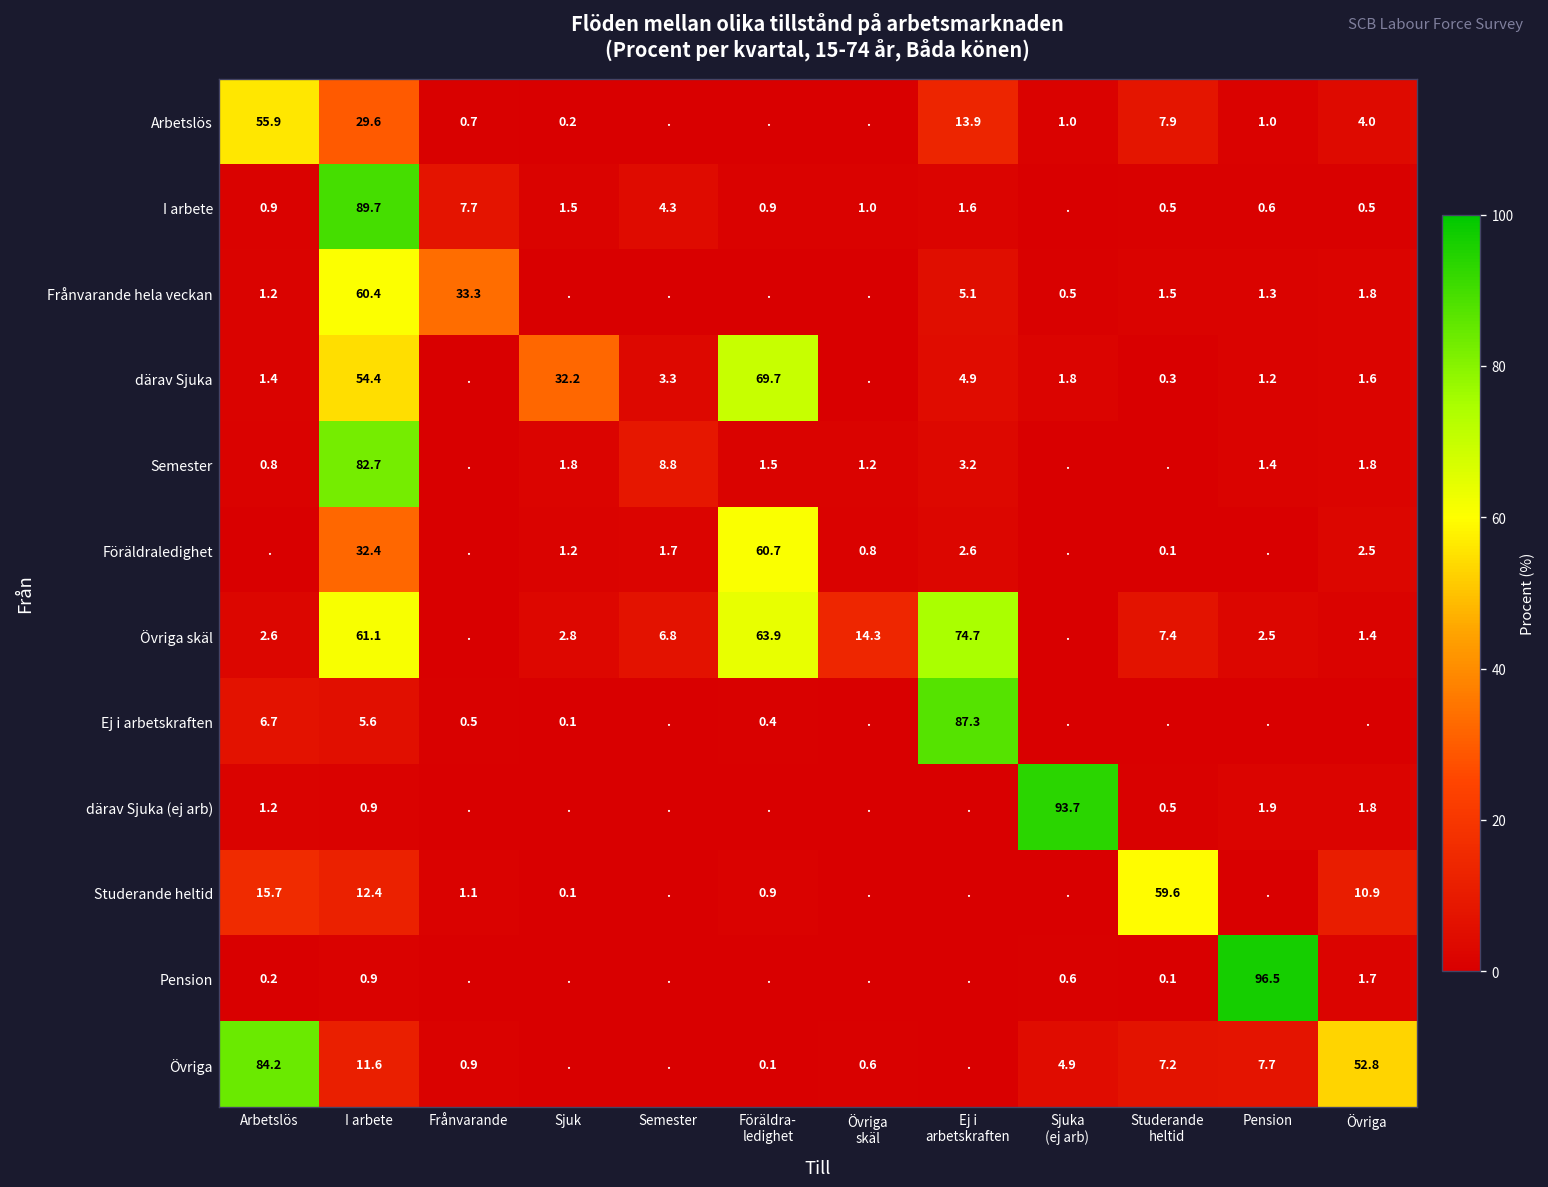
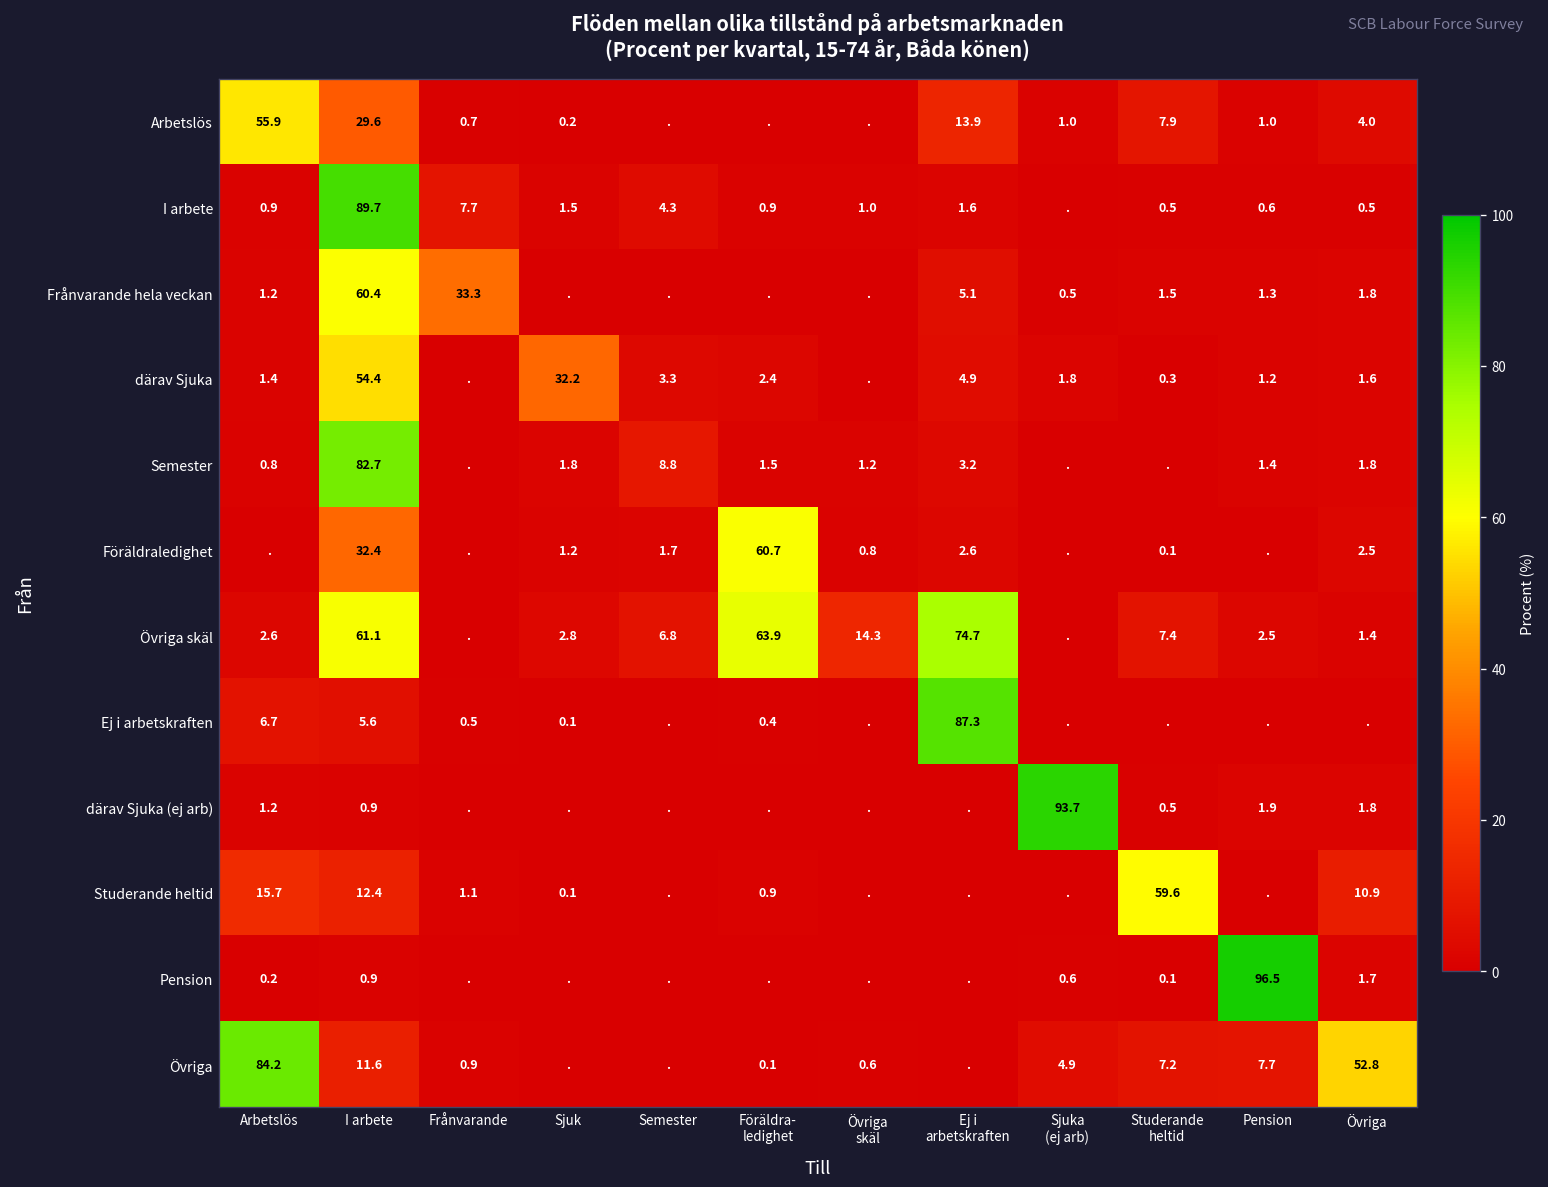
därav Sjuka, Föräldra- ledighet: 69.7 -> 2.4
